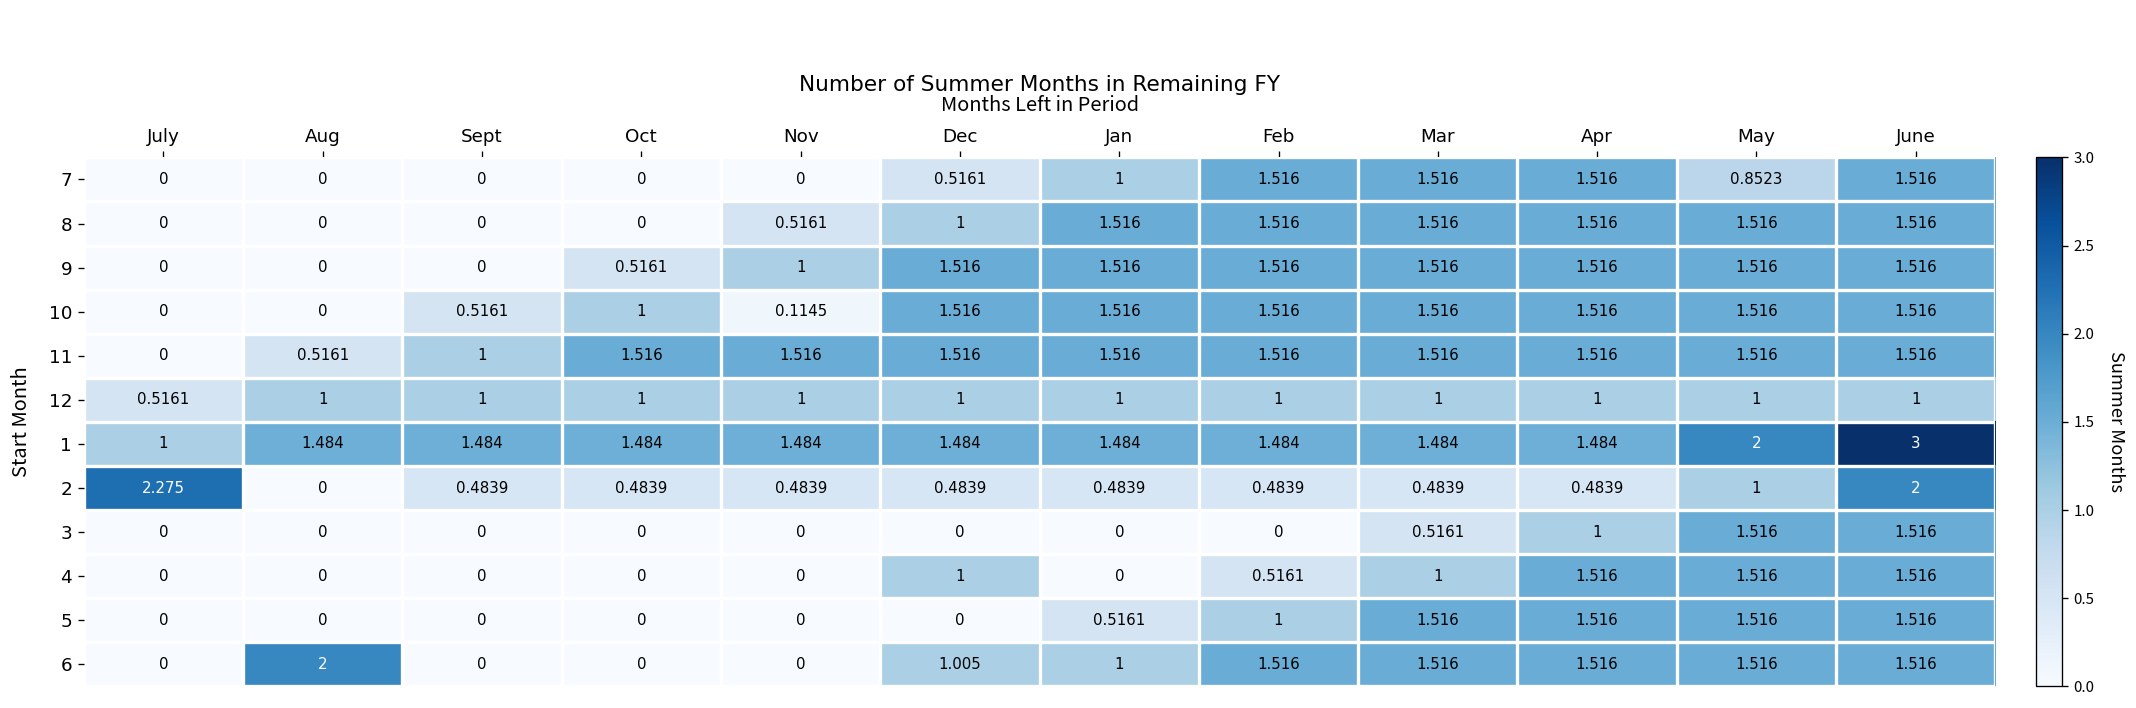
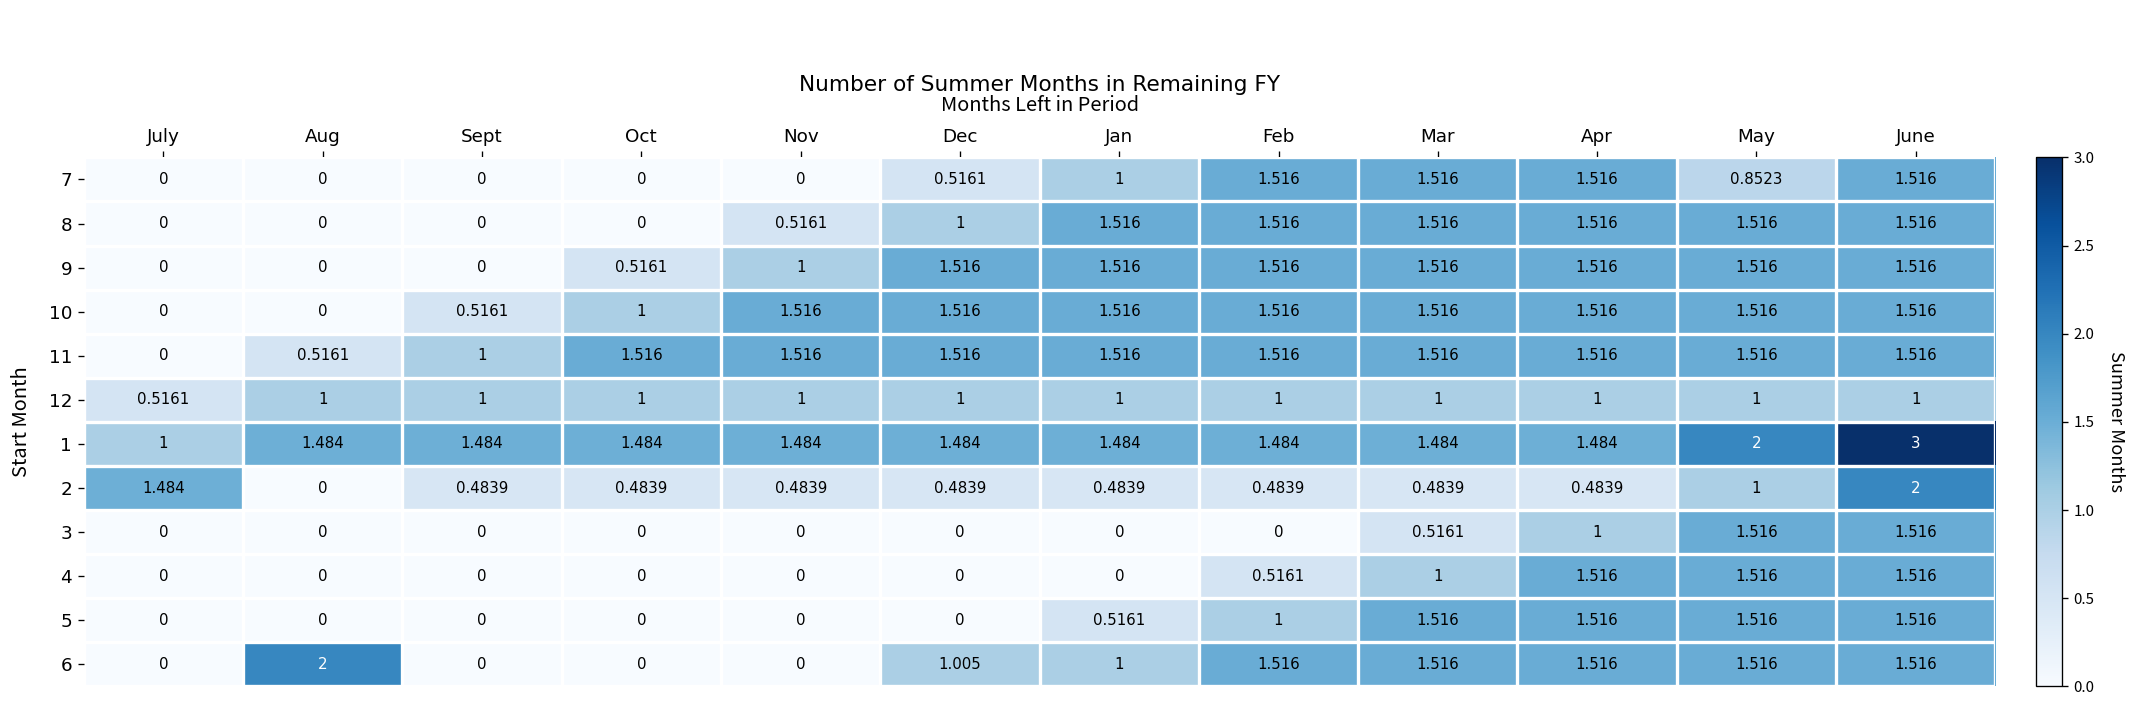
10, Nov: 0.1145 -> 1.516
2, July: 2.275 -> 1.484
4, Dec: 1 -> 0
